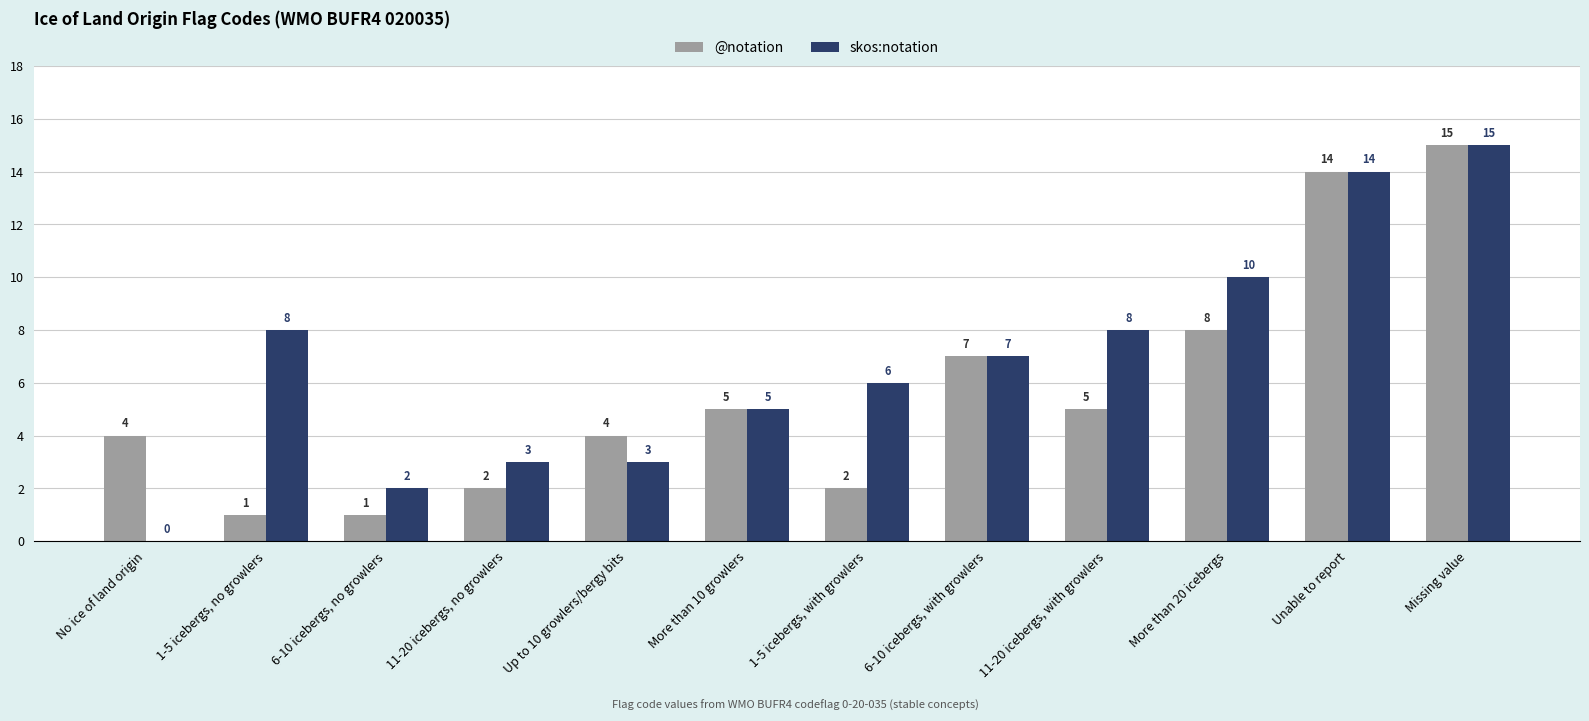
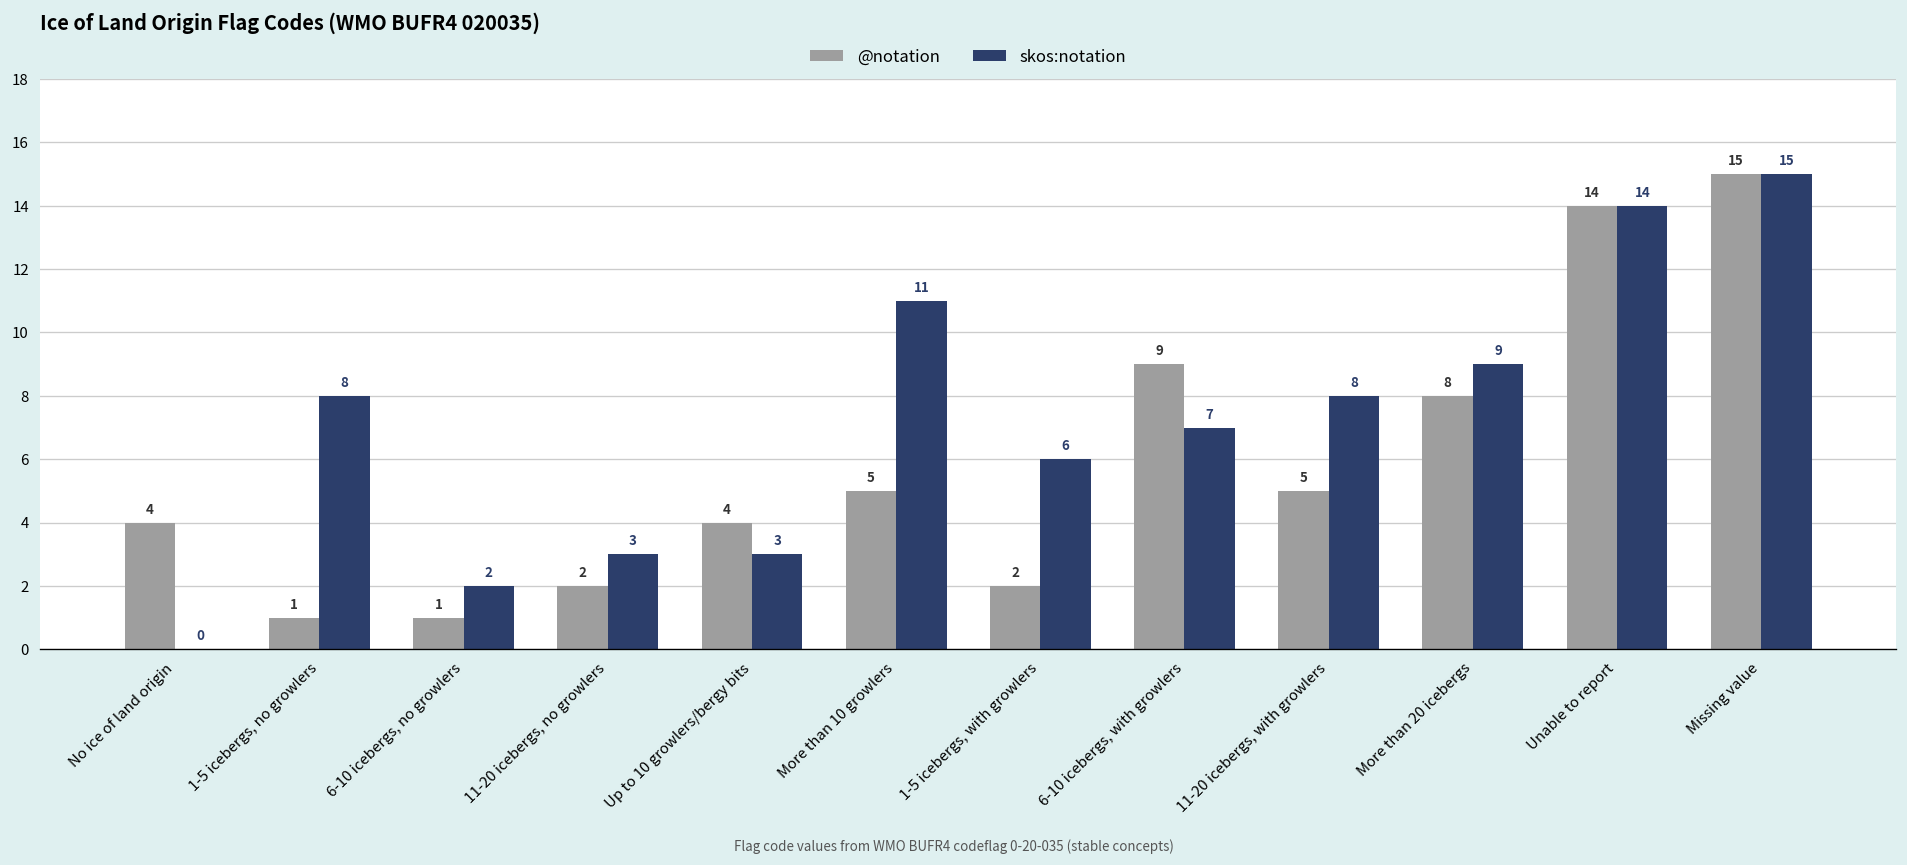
skos:notation, More than 10 growlers: 5 -> 11
@notation, 6-10 icebergs, with growlers: 7 -> 9
skos:notation, More than 20 icebergs: 10 -> 9
